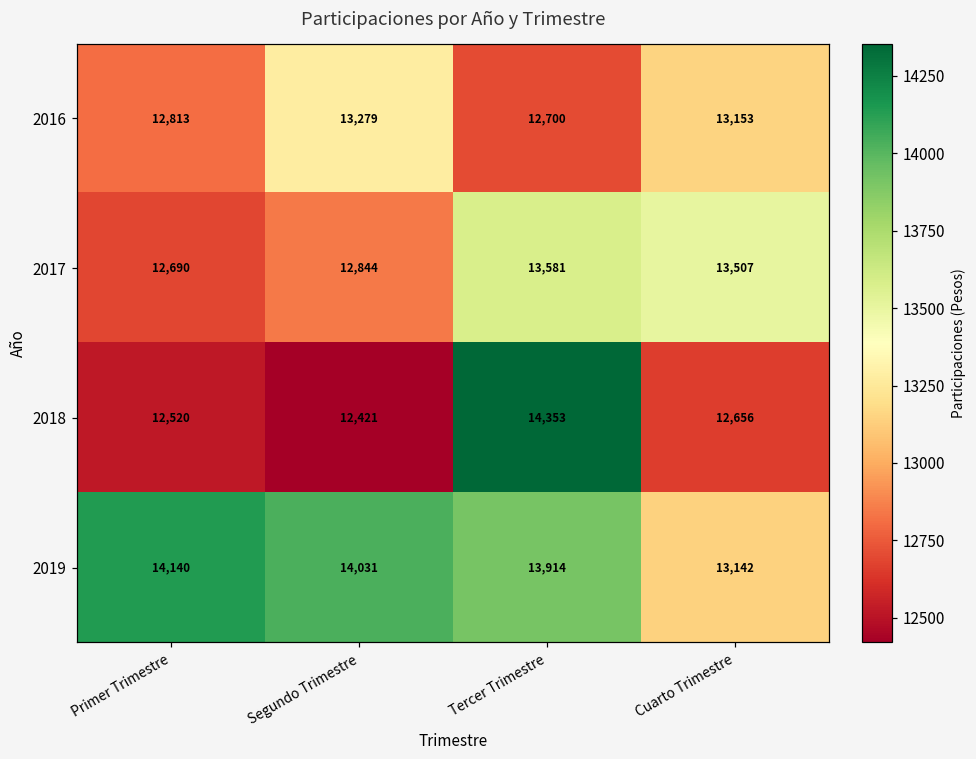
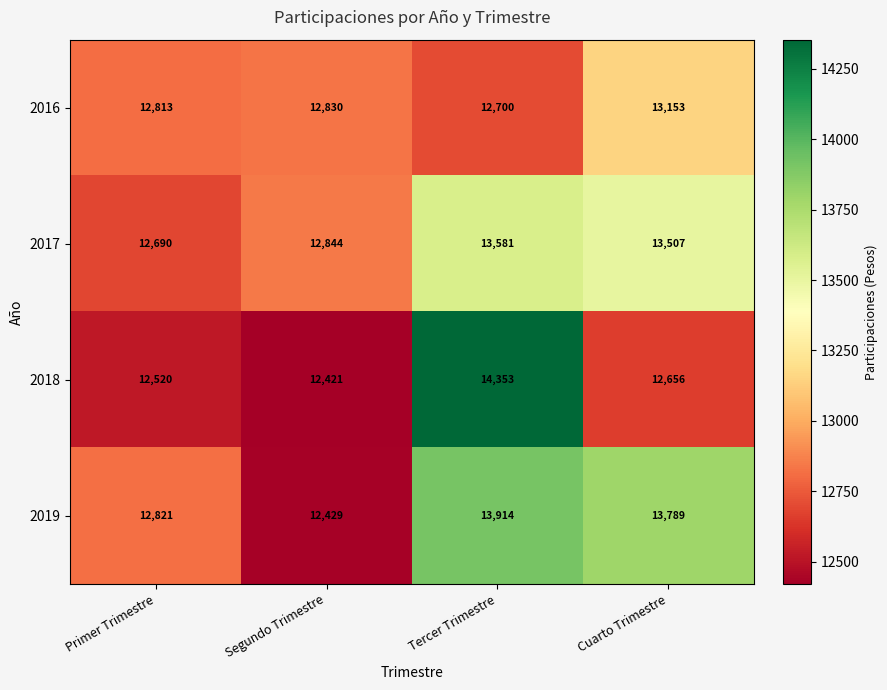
2016, Segundo Trimestre: 13,279 -> 12,830
2019, Primer Trimestre: 14,140 -> 12,821
2019, Segundo Trimestre: 14,031 -> 12,429
2019, Cuarto Trimestre: 13,142 -> 13,789
